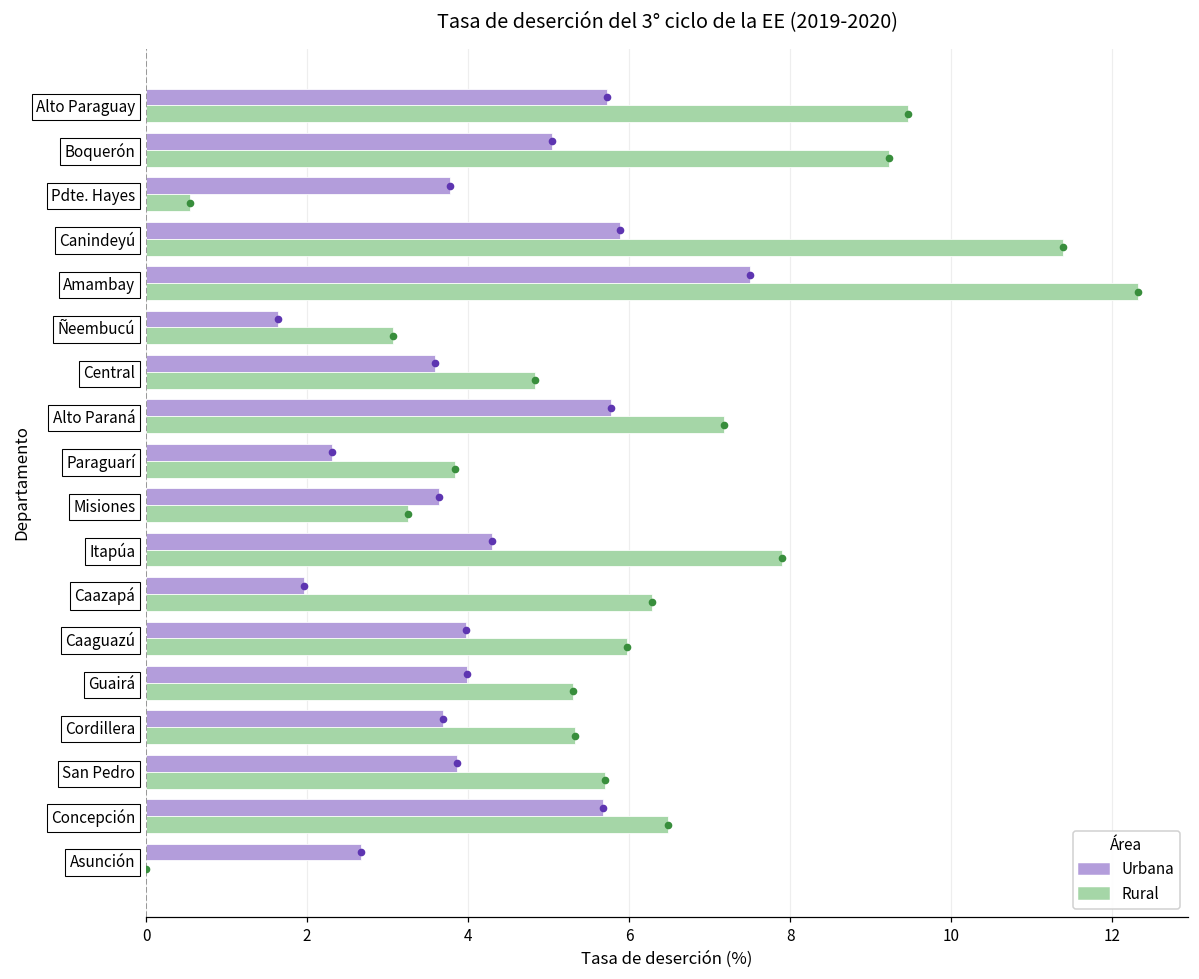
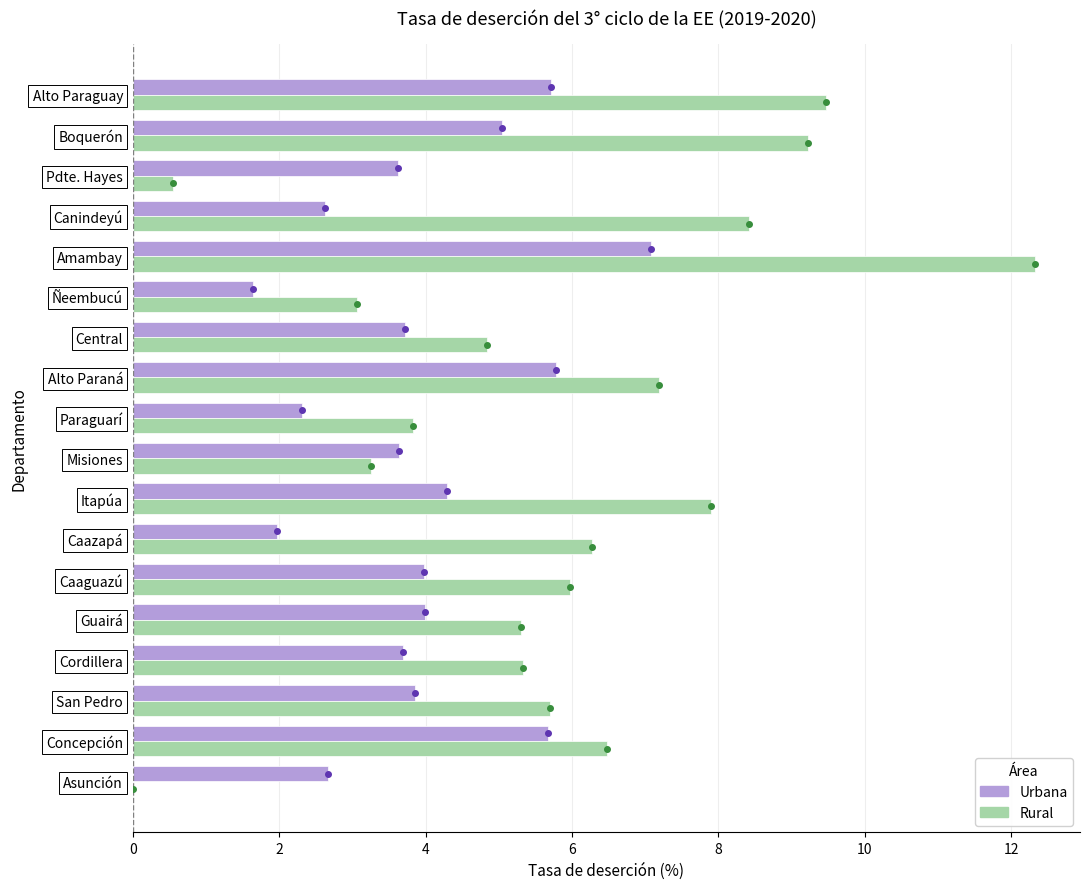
Urbana, Pdte. Hayes: 3.8 -> 3.6
Urbana, Canindeyú: 5.9 -> 2.6
Rural, Canindeyú: 11.4 -> 8.4
Urbana, Amambay: 7.5 -> 7.1
Urbana, Central: 3.6 -> 3.7
